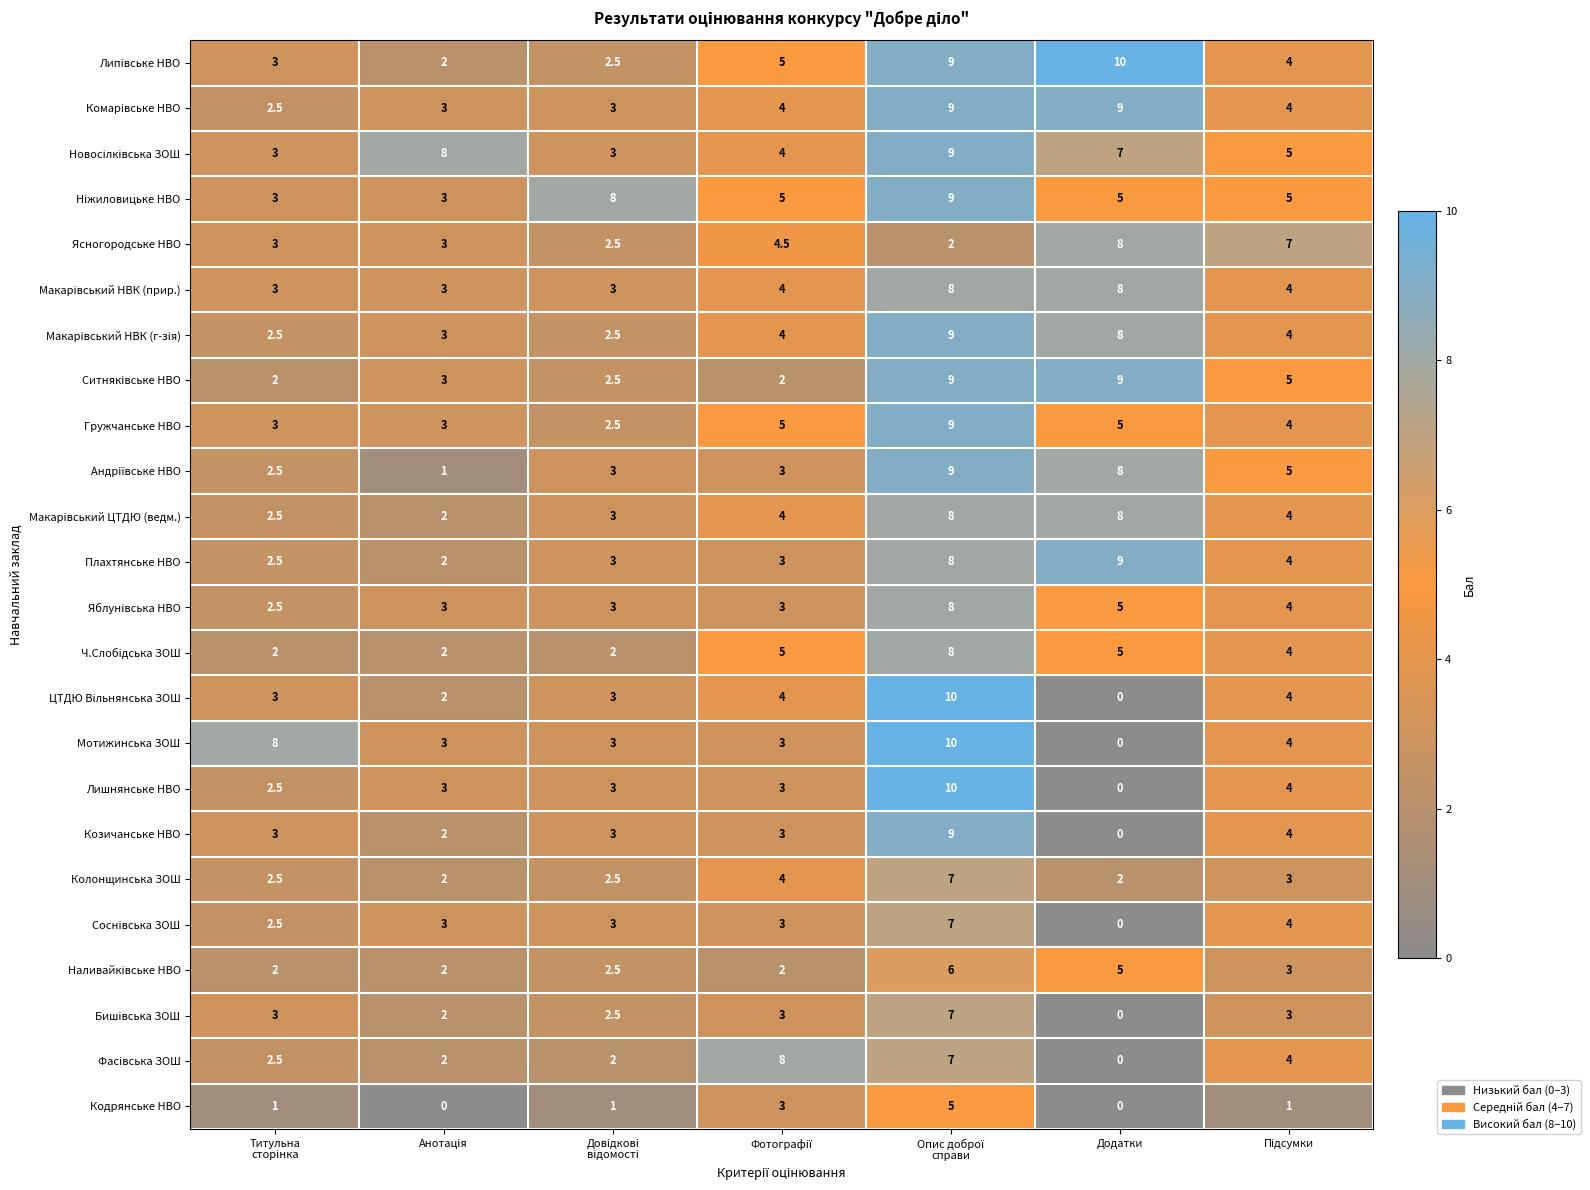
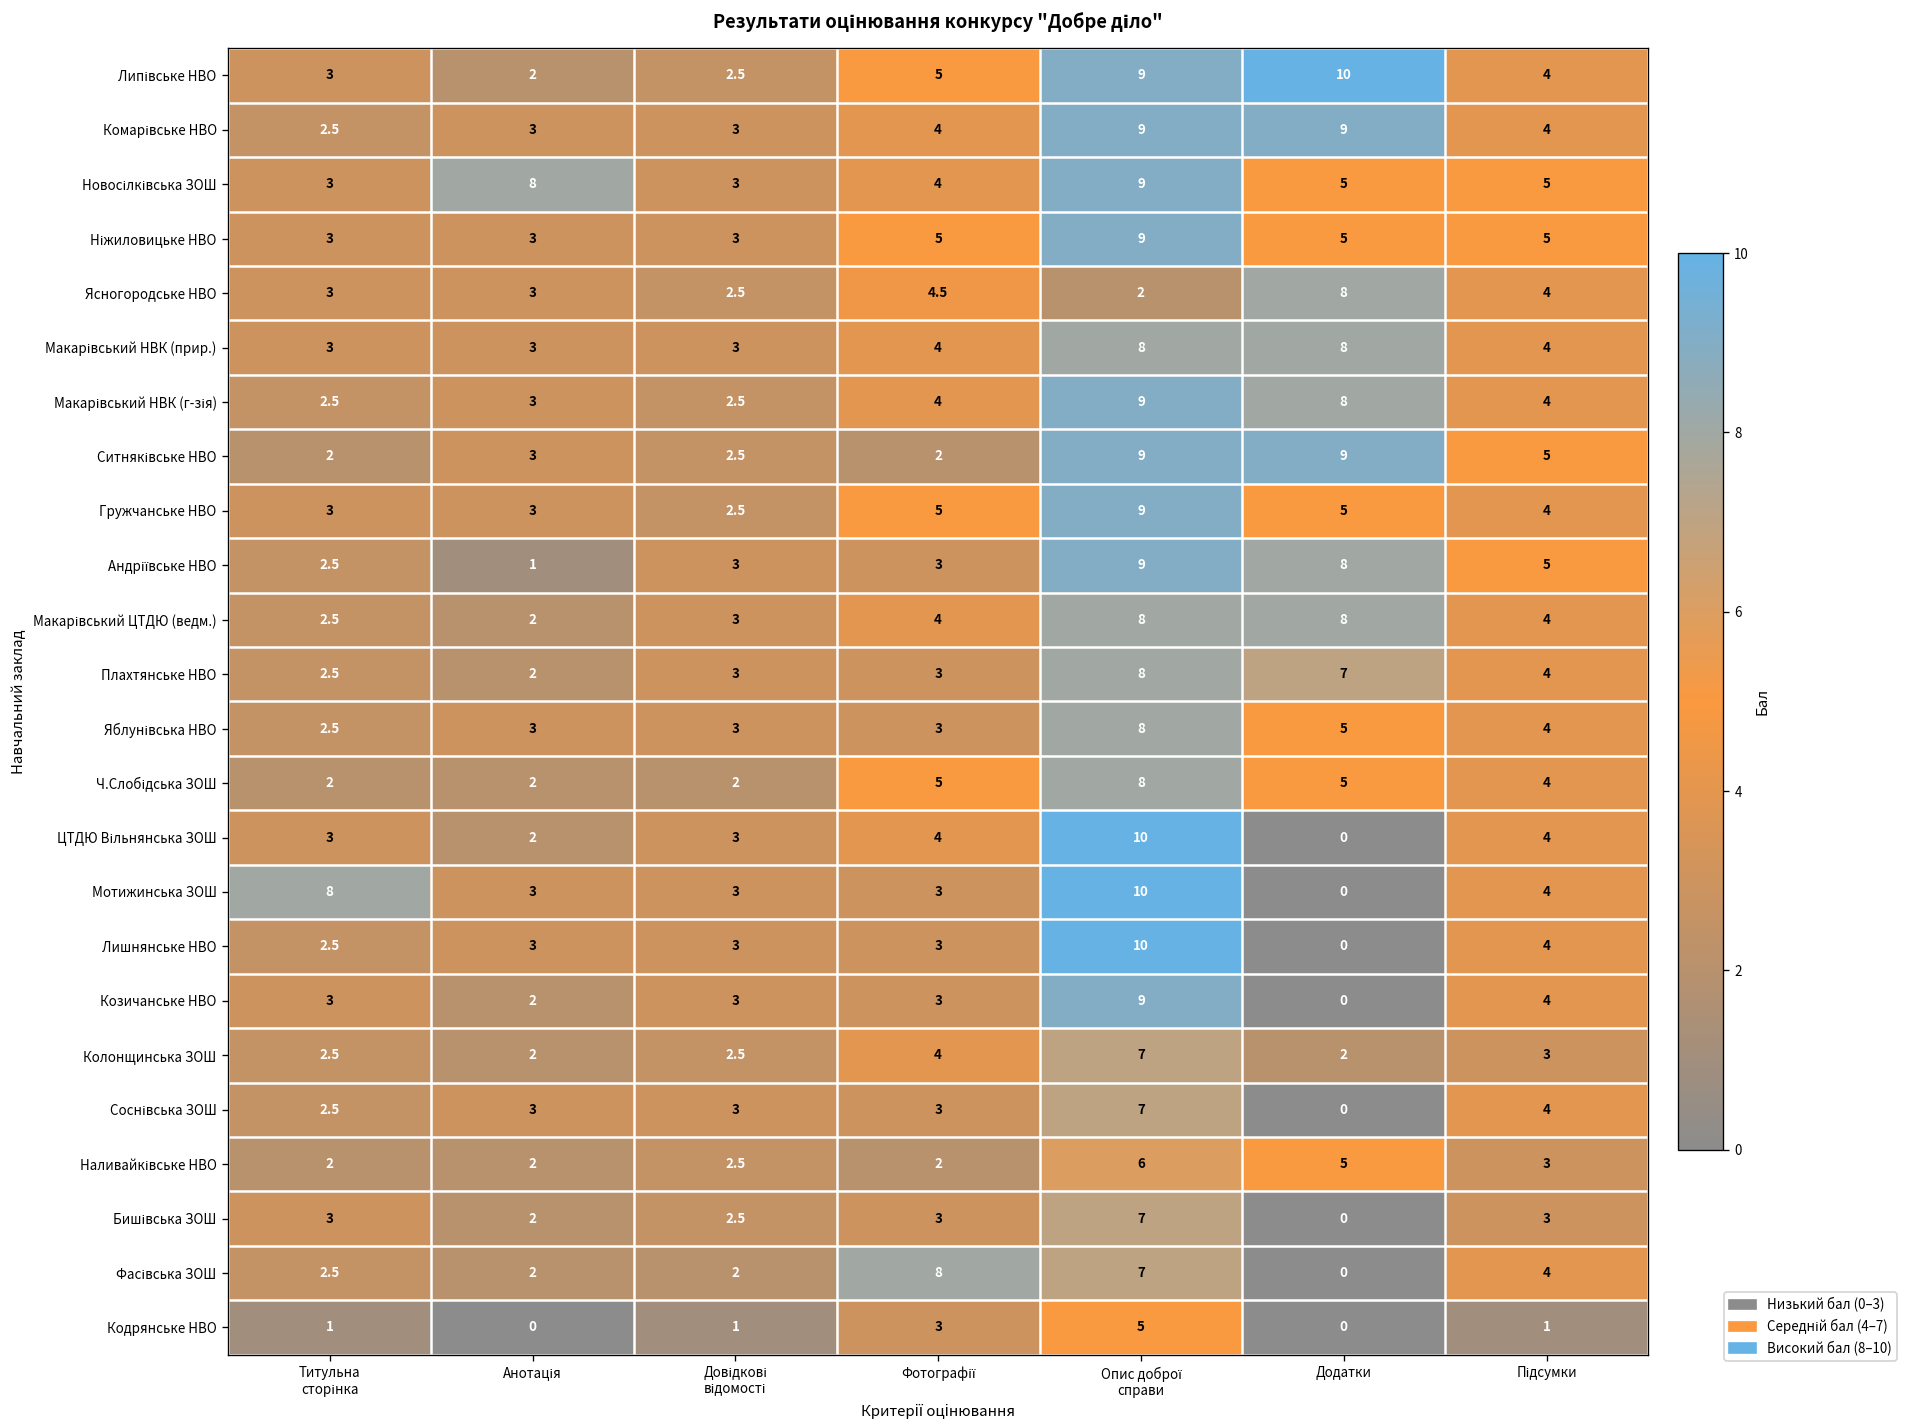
Новосілківська ЗОШ, Додатки: 7 -> 5
Ніжиловицьке НВО, Довідкові відомості: 8 -> 3
Ясногородське НВО, Підсумки: 7 -> 4
Плахтянське НВО, Додатки: 9 -> 7
